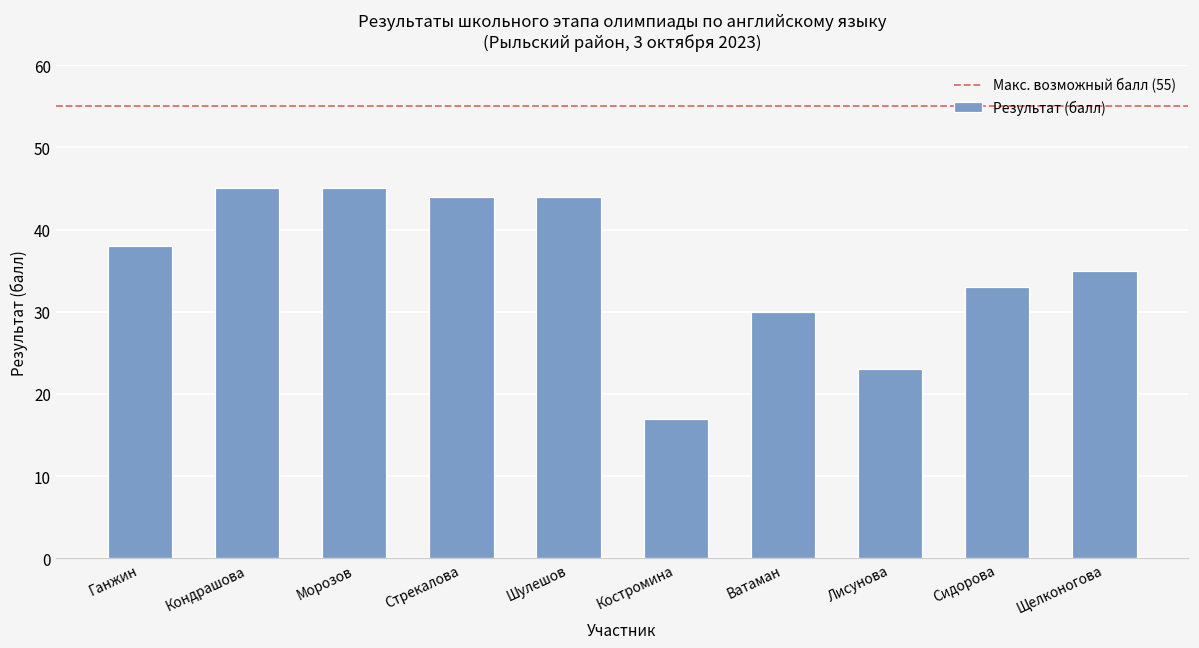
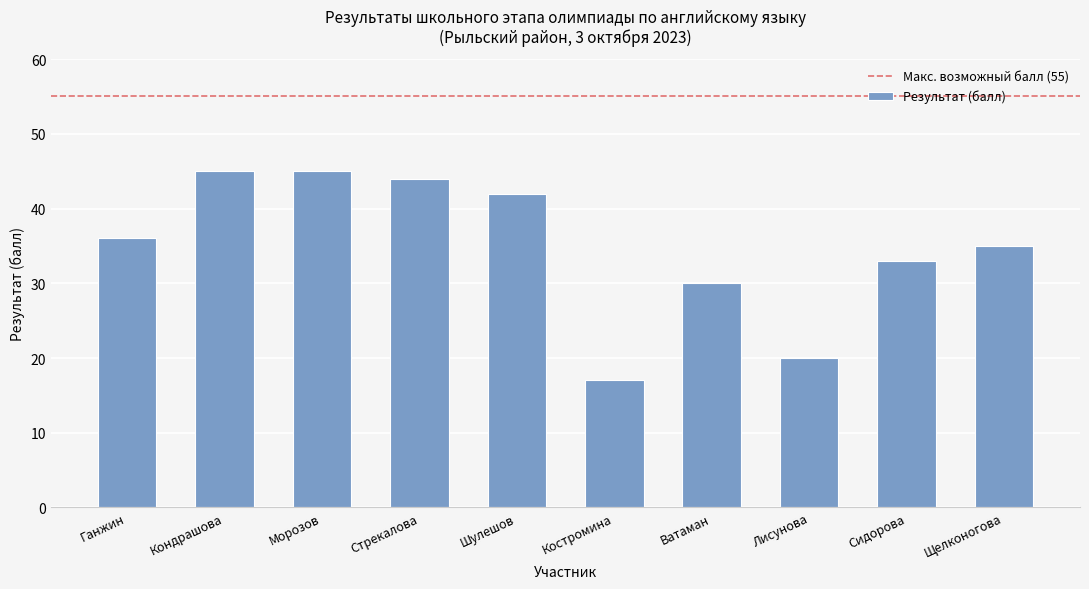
Ганжин: 38 -> 36
Шулешов: 44 -> 42
Лисунова: 23 -> 20
